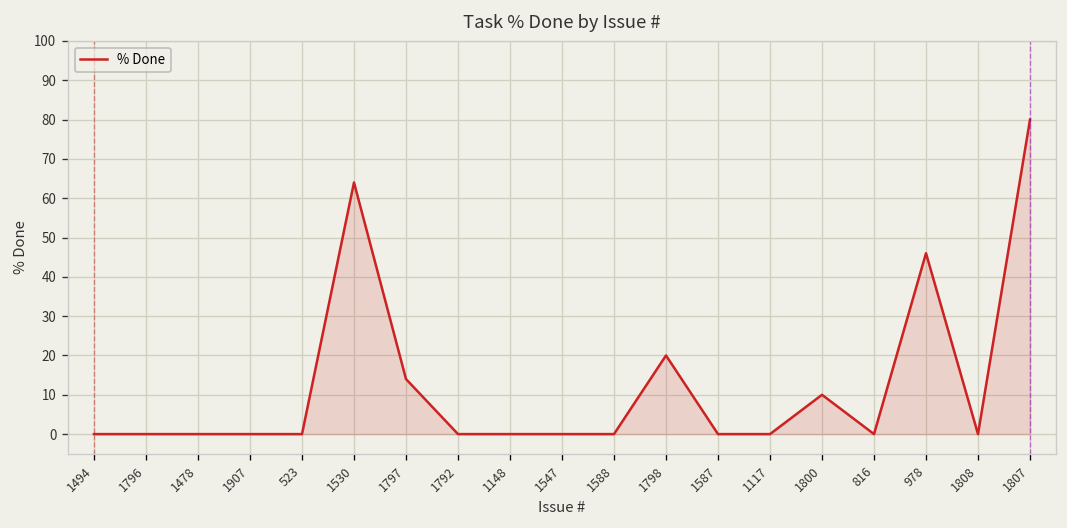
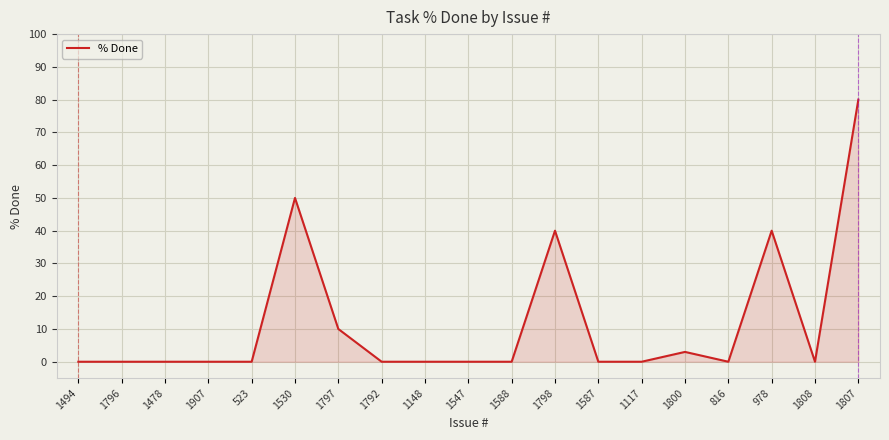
1530: 64 -> 50
1797: 14 -> 10
1798: 20 -> 40
1800: 10 -> 3
978: 46 -> 40
